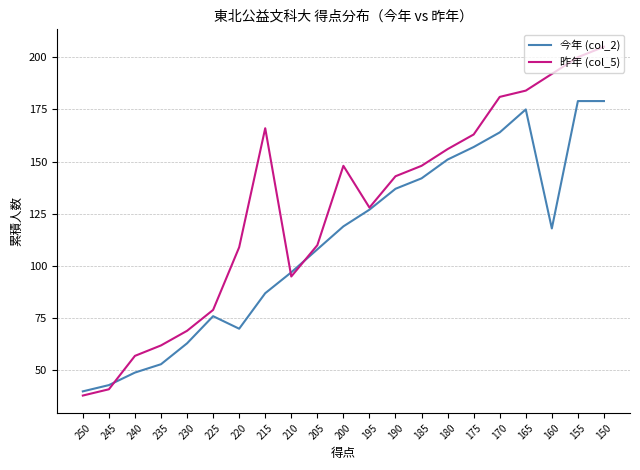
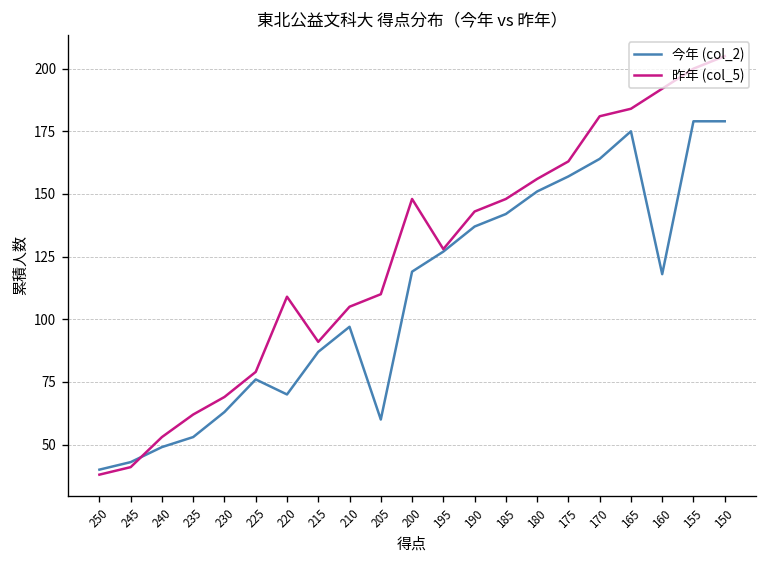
昨年 (col_5), 240: 57 -> 53
昨年 (col_5), 215: 166 -> 91
昨年 (col_5), 210: 95 -> 105
今年 (col_2), 205: 108 -> 60
